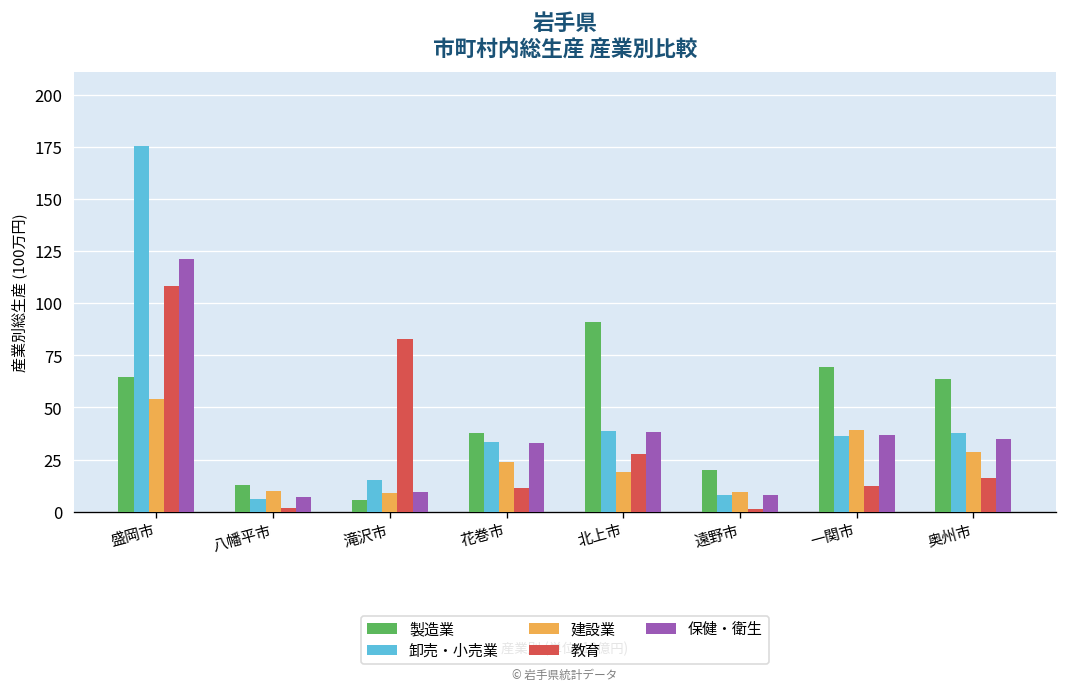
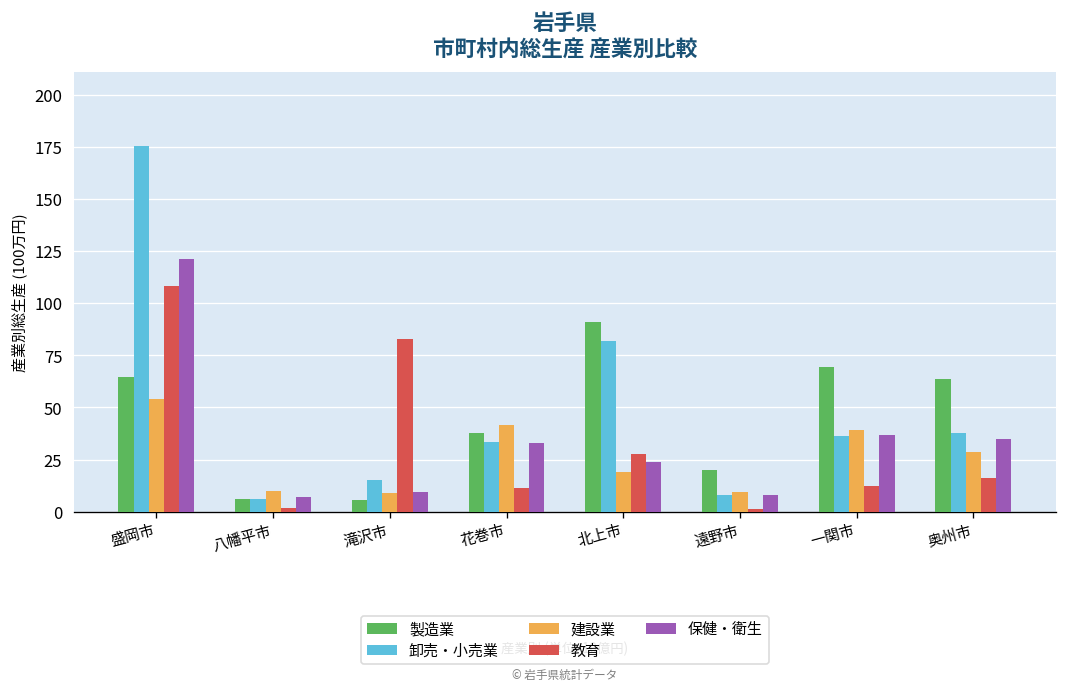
製造業, 八幡平市: 13 -> 6
建設業, 花巻市: 24 -> 42
卸売・小売業, 北上市: 39 -> 82
保健・衛生, 北上市: 38 -> 24
